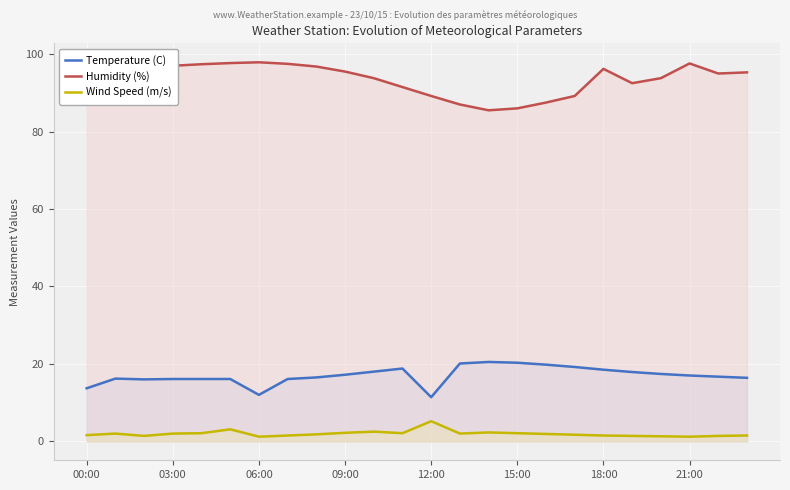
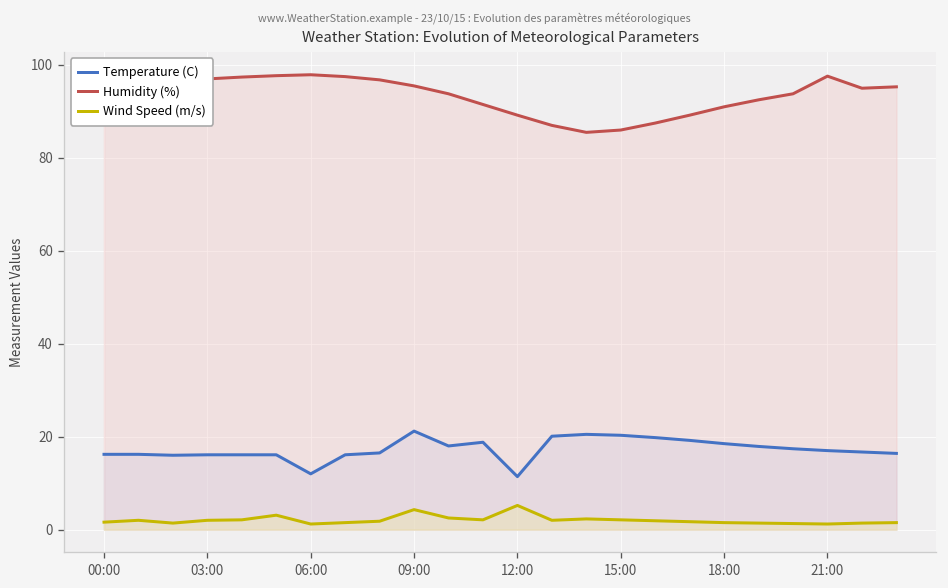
Temperature (C), 00:00: 14 -> 16
Temperature (C), 09:00: 17 -> 21
Wind Speed (m/s), 09:00: 2 -> 4
Humidity (%), 18:00: 96 -> 91
